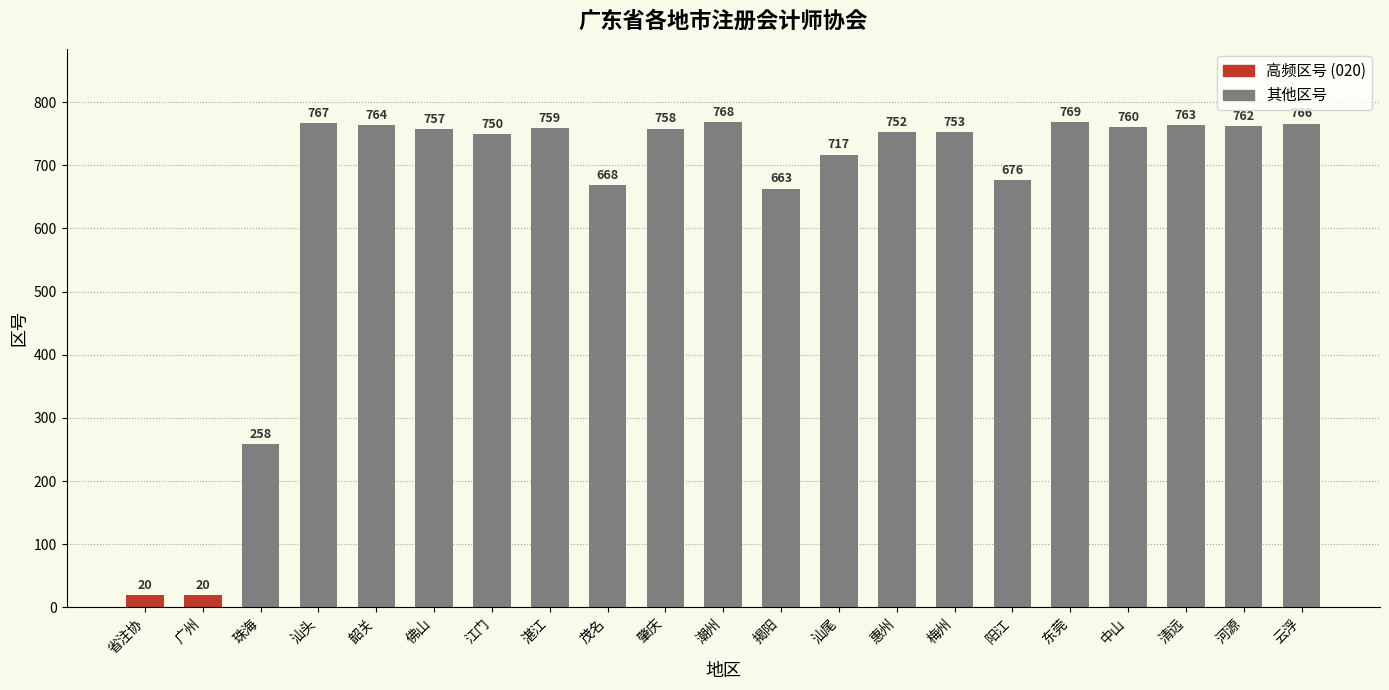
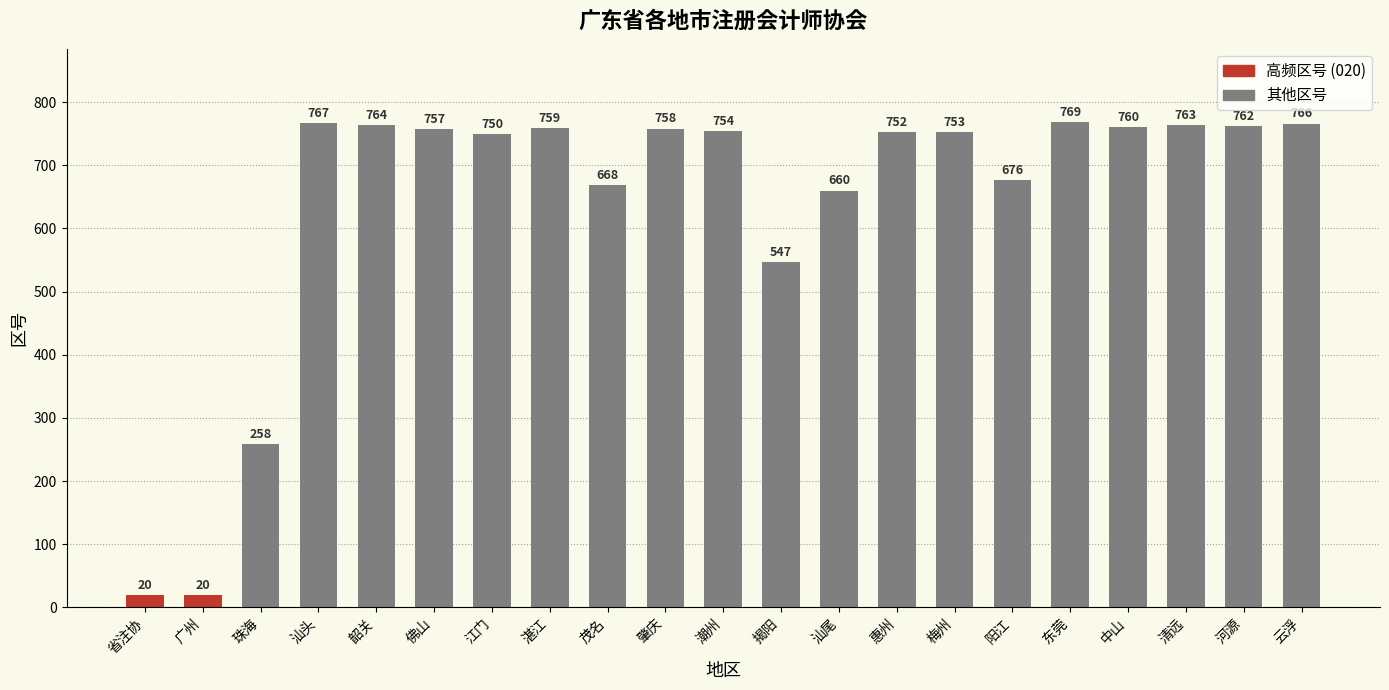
潮州: 768 -> 754
揭阳: 663 -> 547
汕尾: 717 -> 660
